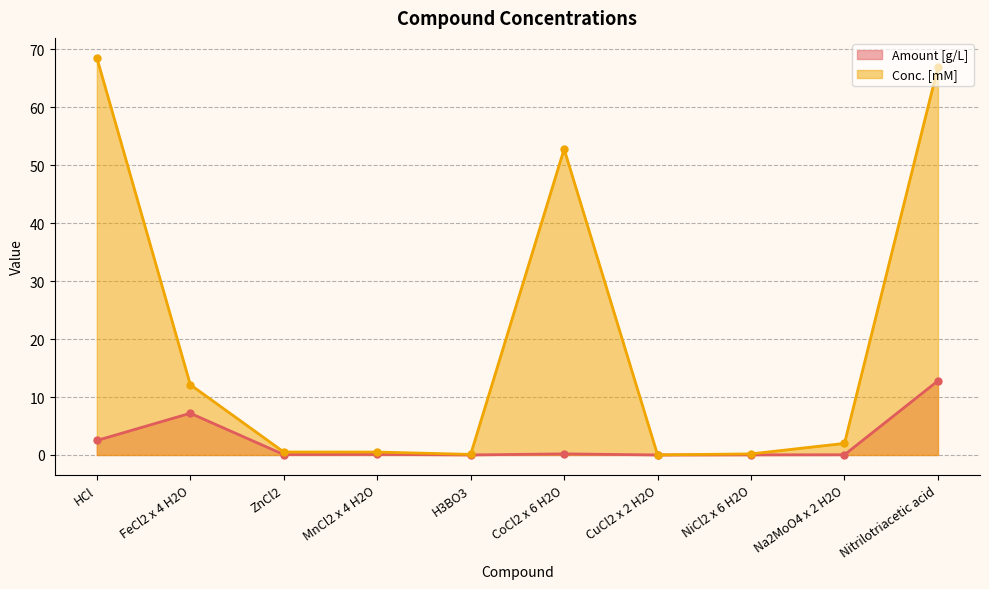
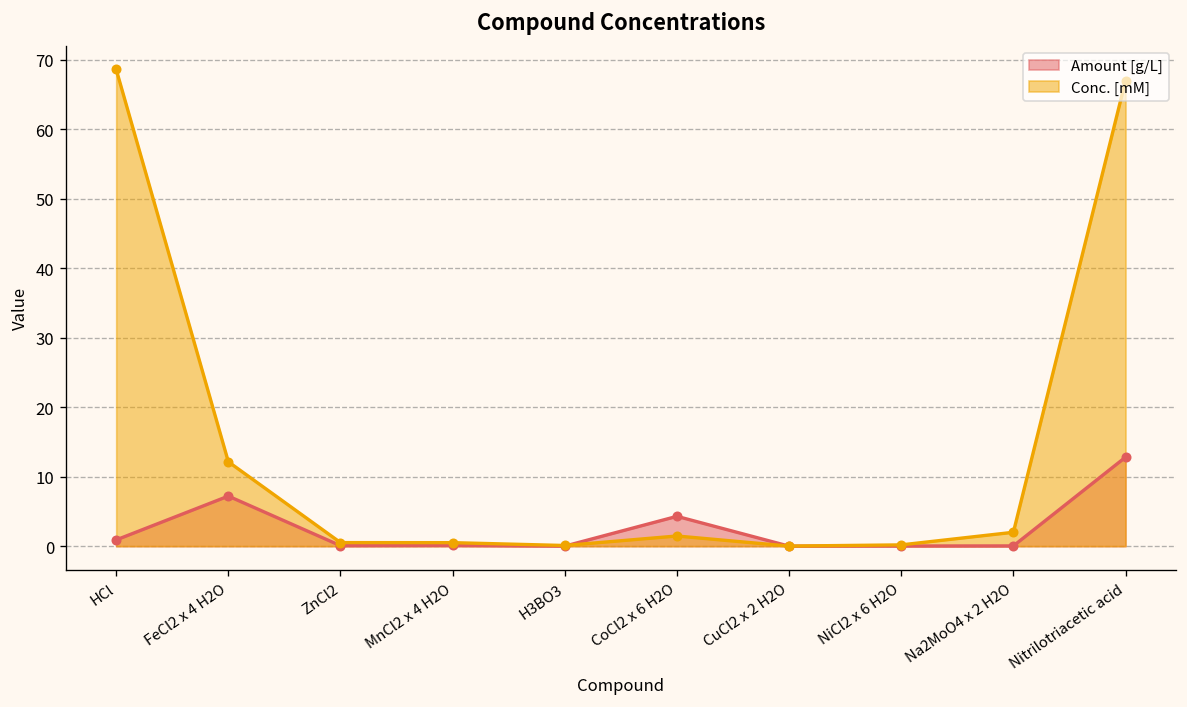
Amount [g/L], HCl: 3 -> 1
Amount [g/L], CoCl2 x 6 H2O: 0 -> 4
Conc. [mM], CoCl2 x 6 H2O: 53 -> 1
